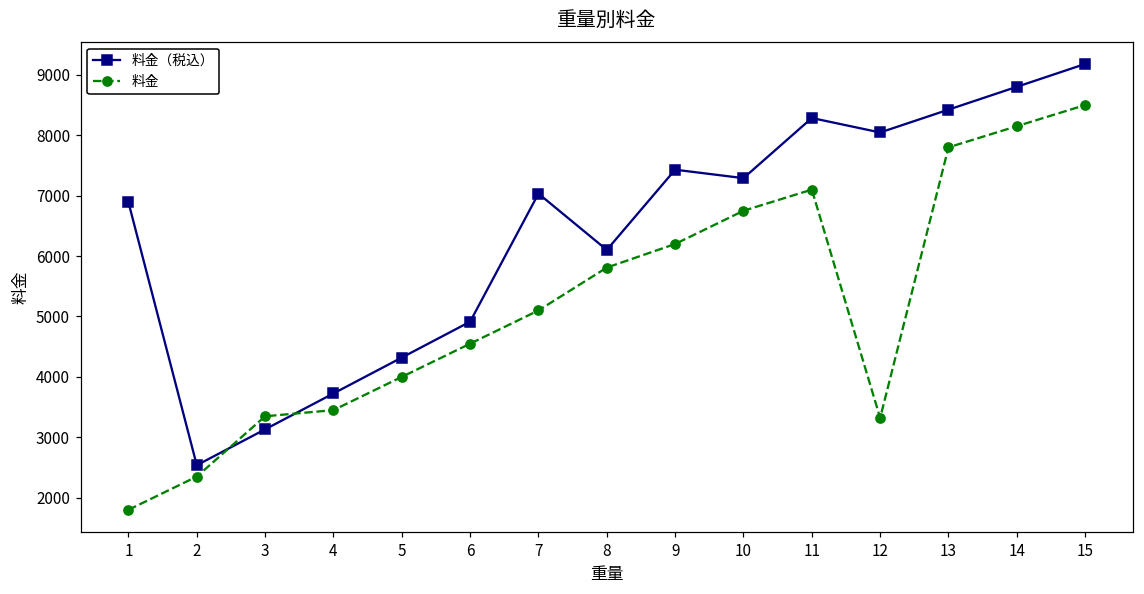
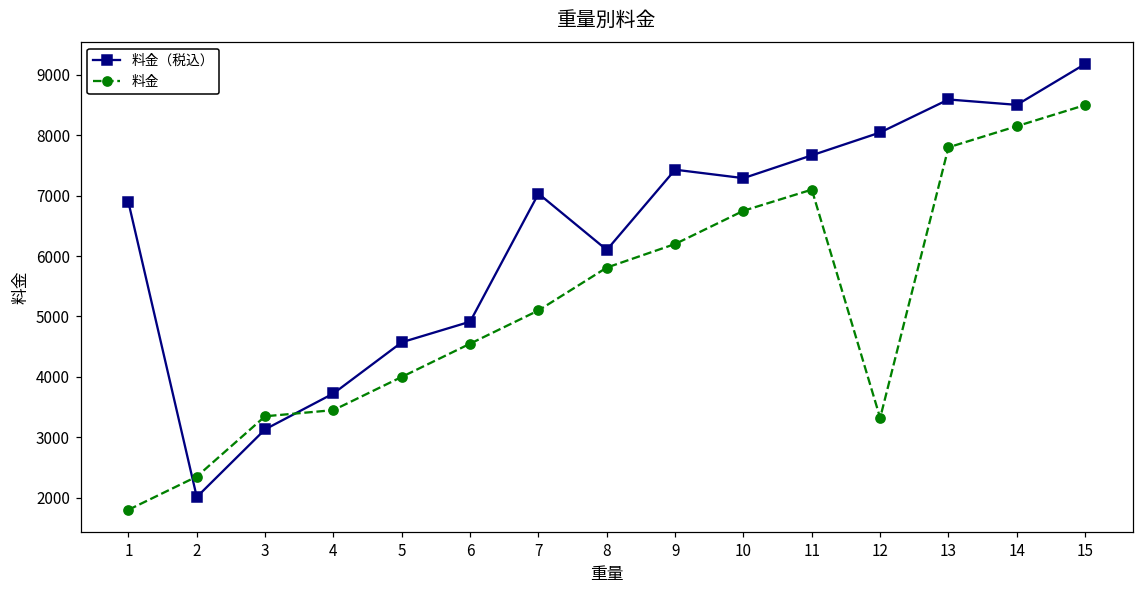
料金（税込）, 2: 2500 -> 2000
料金（税込）, 5: 4300 -> 4600
料金（税込）, 11: 8300 -> 7700
料金（税込）, 13: 8400 -> 8600
料金（税込）, 14: 8800 -> 8500
